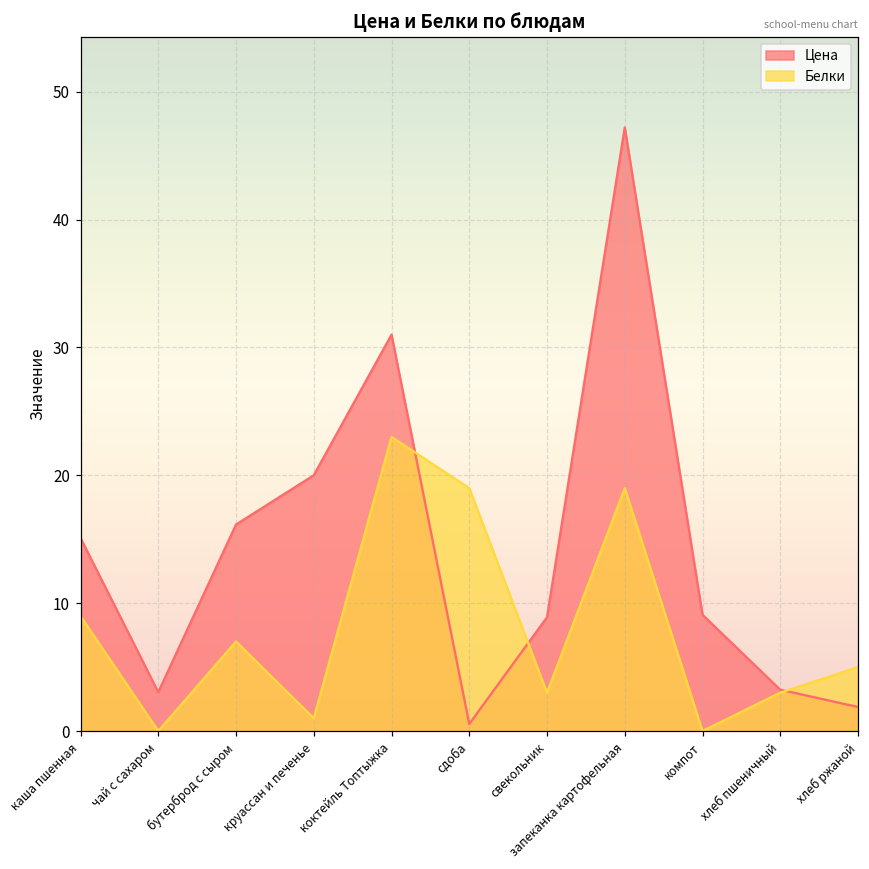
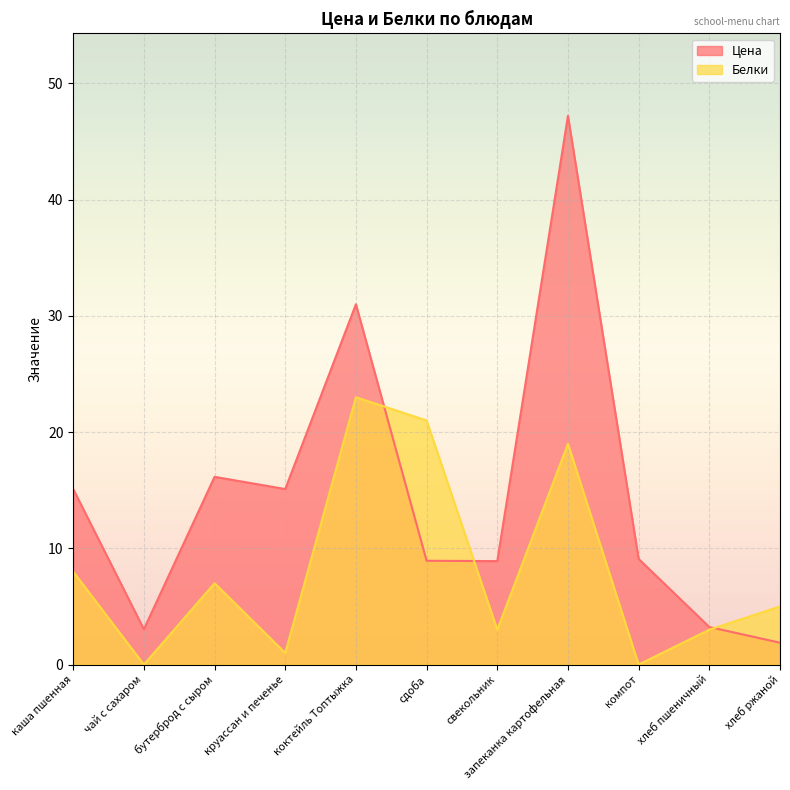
Белки, каша пшенная: 9 -> 8
Цена, круассан и печенье: 20.0 -> 15.1
Цена, сдоба: 0.6 -> 8.9
Белки, сдоба: 19 -> 21
